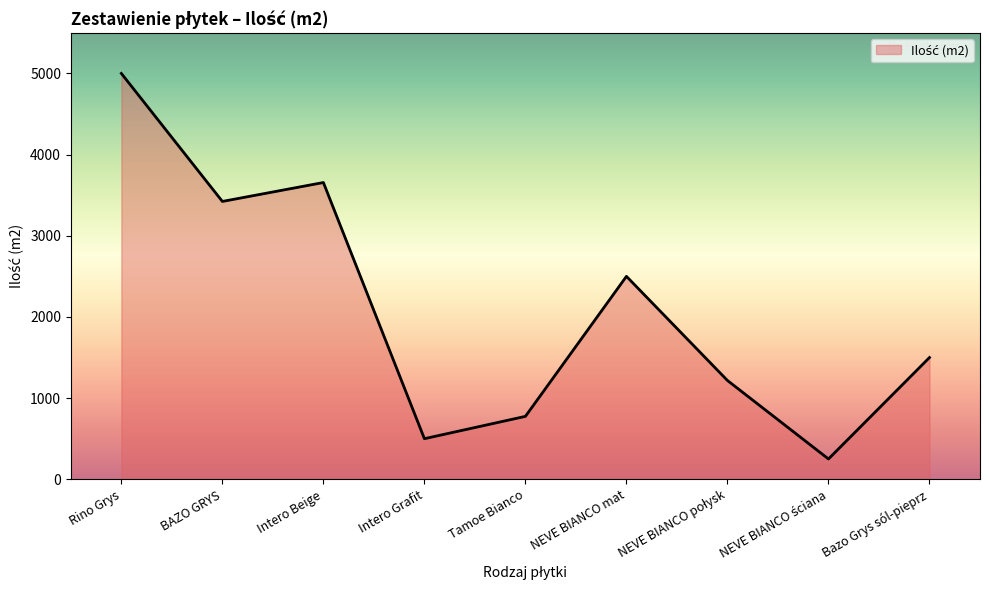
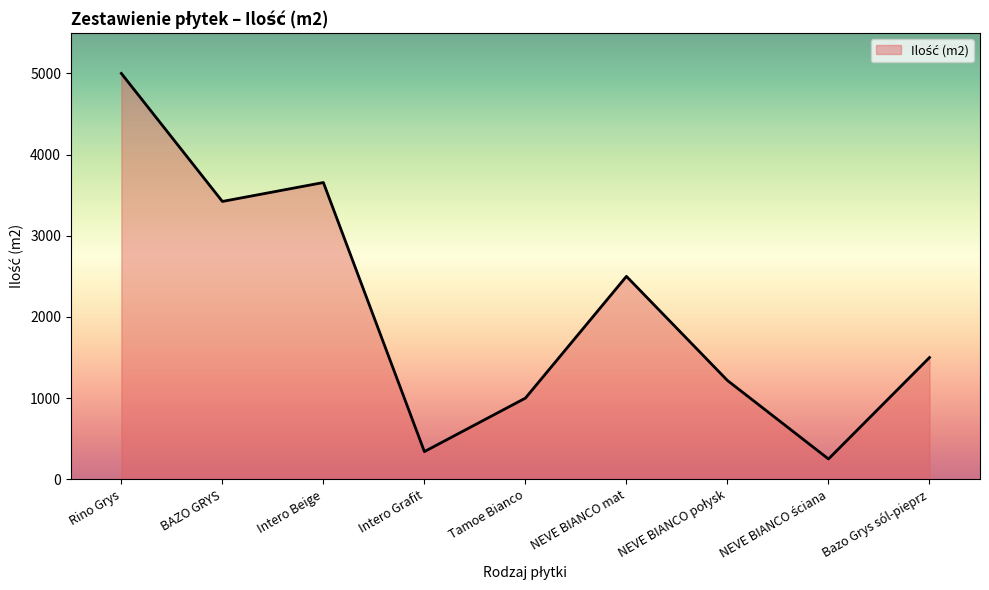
Intero Grafit: 500 -> 300
Tamoe Bianco: 800 -> 1000
